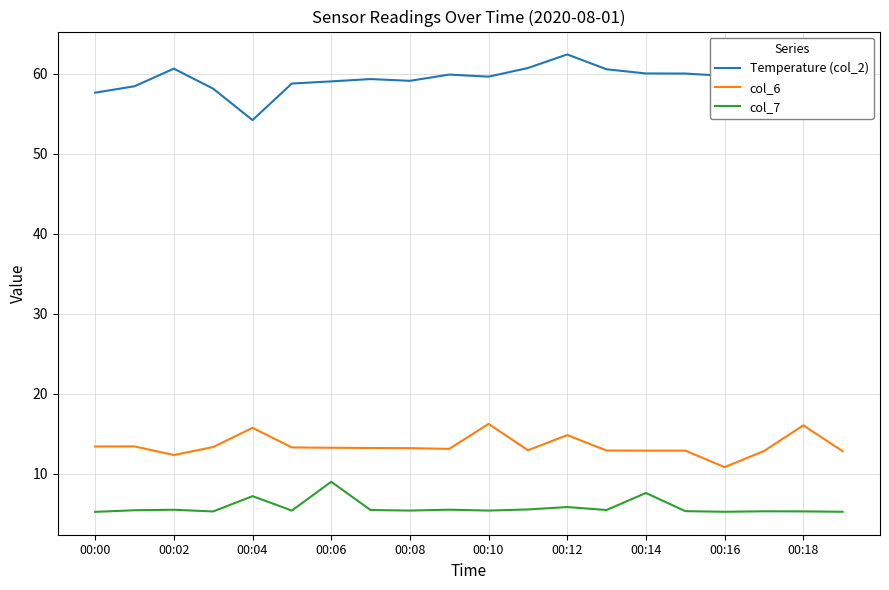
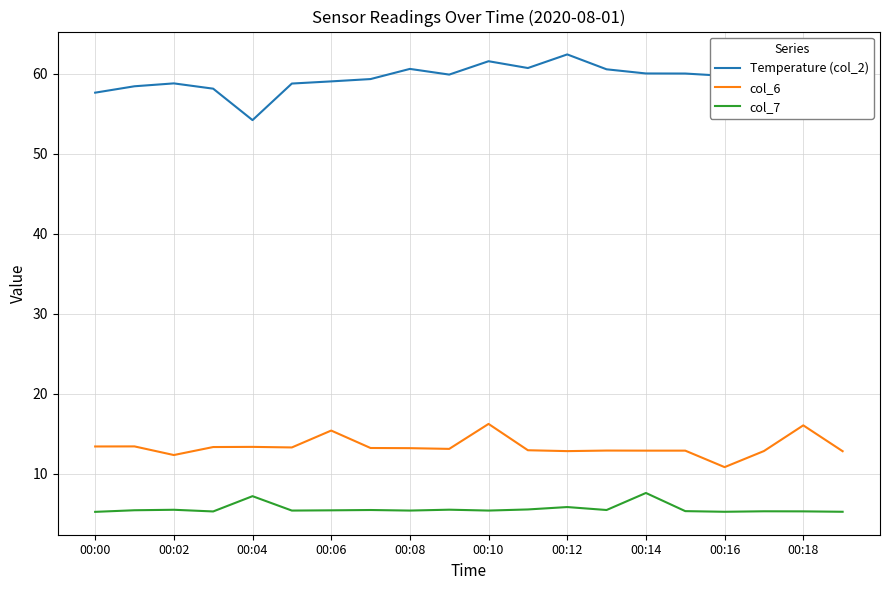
Temperature (col_2), 00:02: 61 -> 59
col_6, 00:04: 16 -> 13
col_6, 00:06: 13 -> 15
col_7, 00:06: 9 -> 5
Temperature (col_2), 00:08: 59 -> 61
Temperature (col_2), 00:10: 60 -> 62
col_6, 00:12: 15 -> 13
